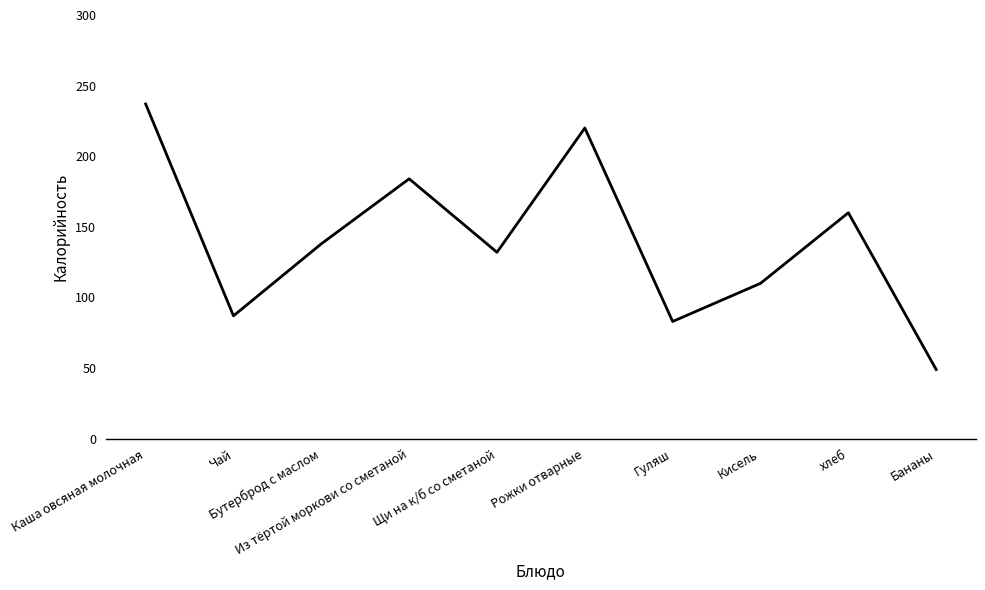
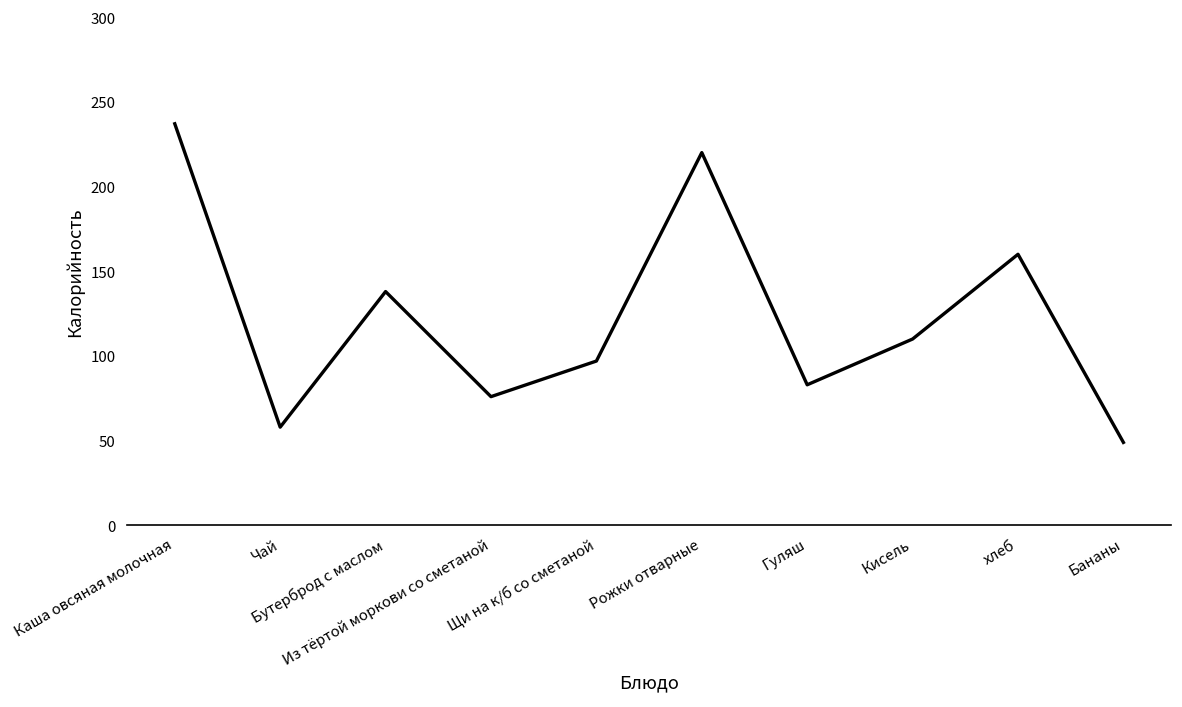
Чай: 87 -> 58
Из тёртой моркови со сметаной: 184 -> 76
Щи на к/б со сметаной: 132 -> 97
